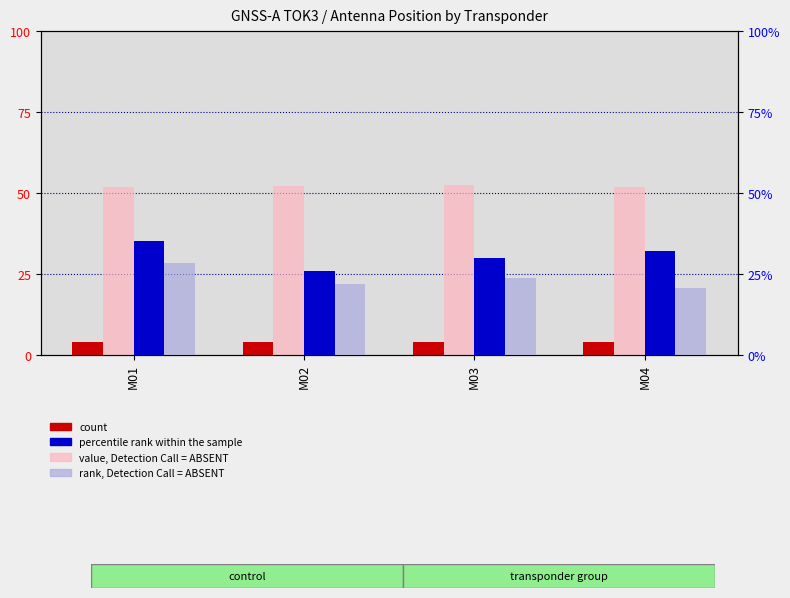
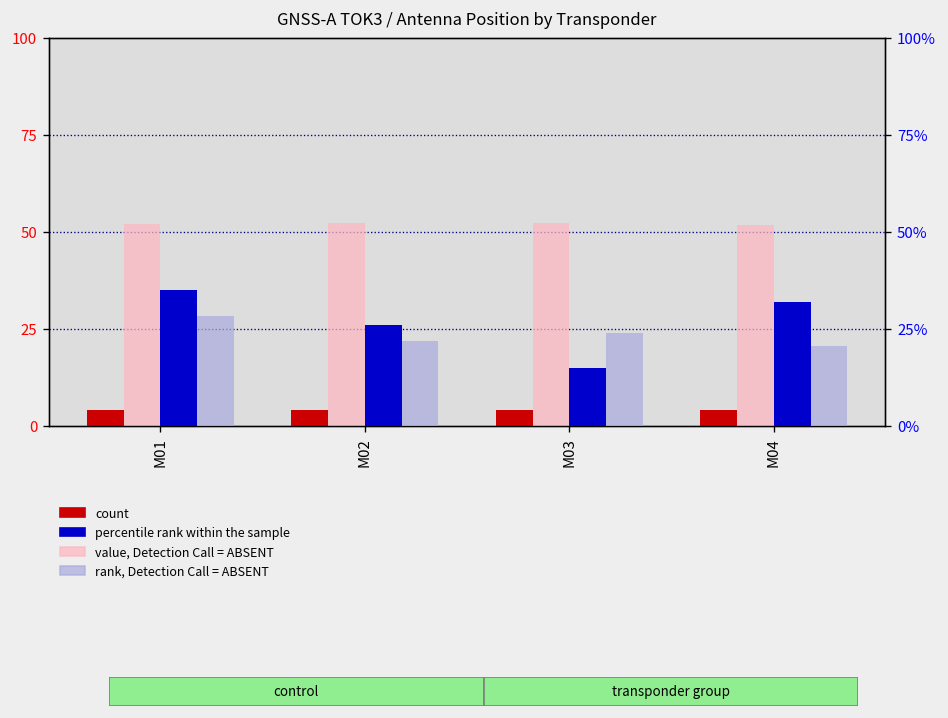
percentile rank within the sample, M03: 30% -> 15%
